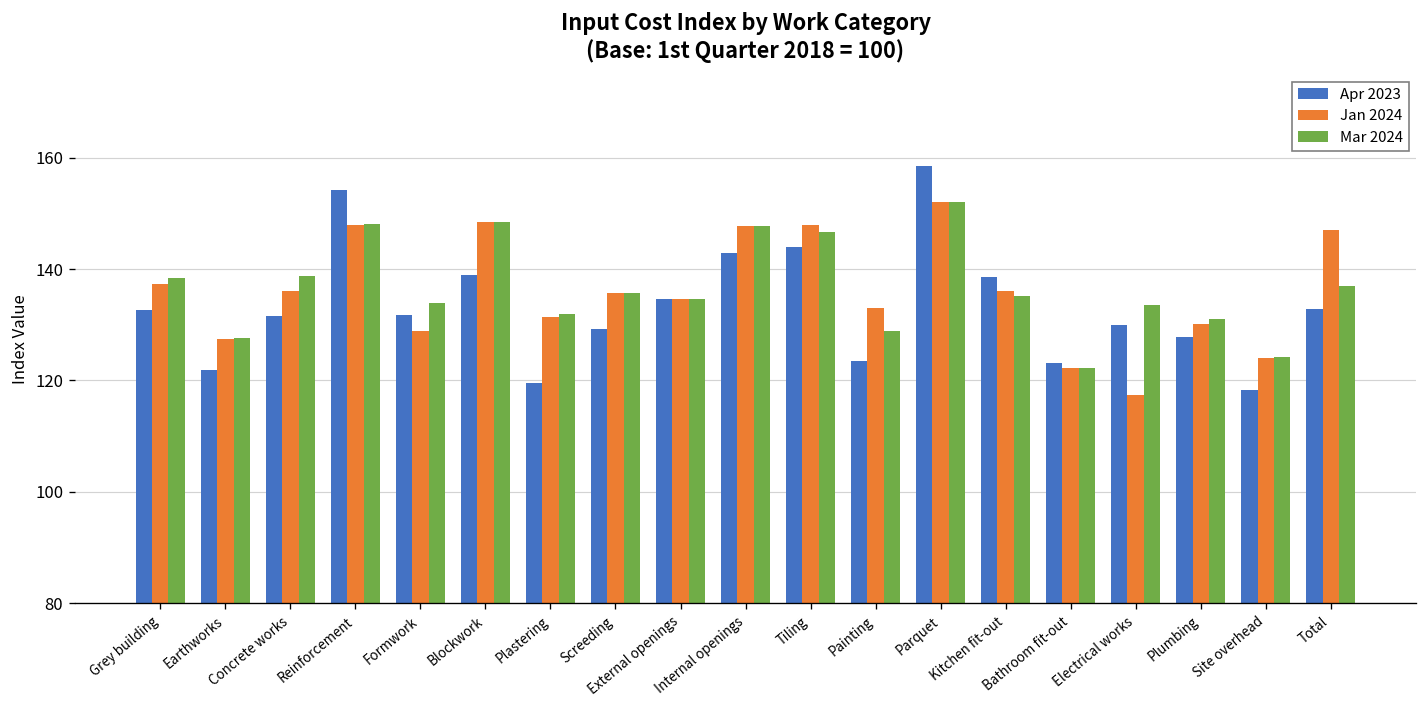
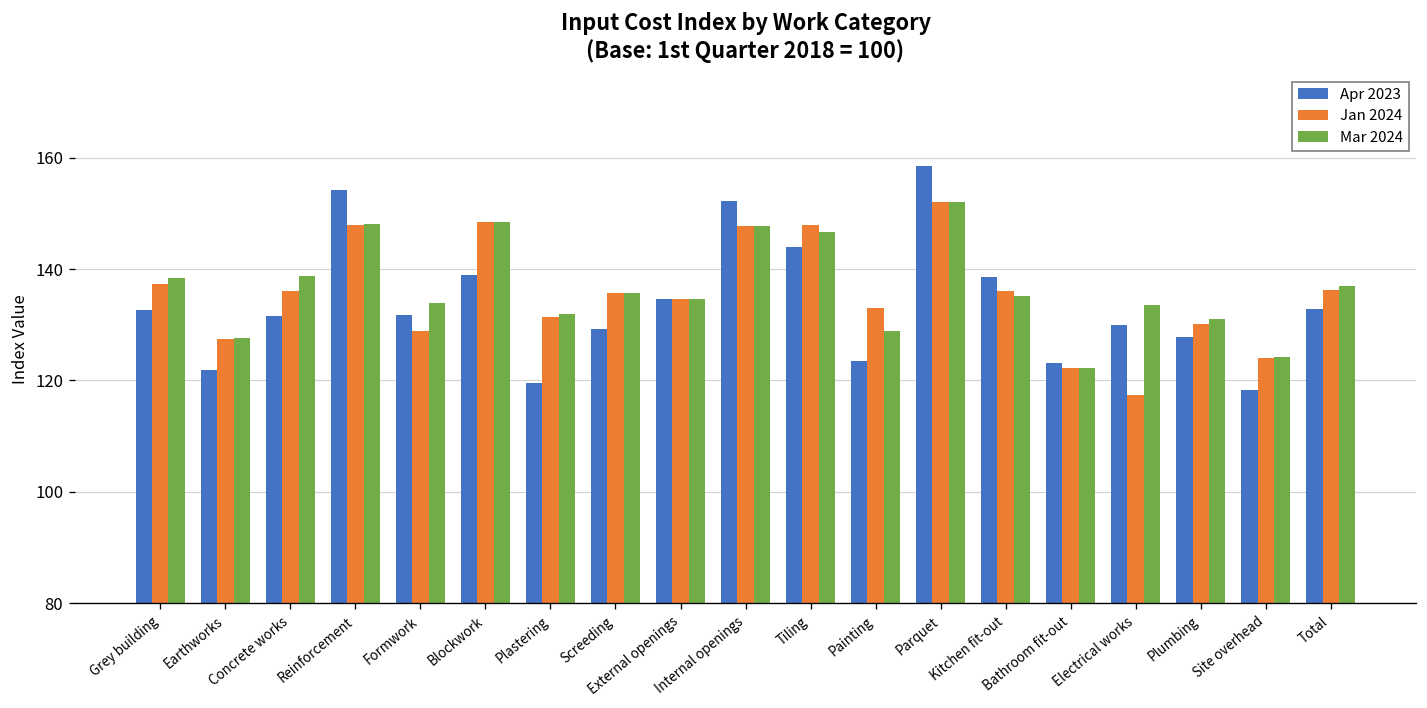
Apr 2023, Internal openings: 143 -> 152
Jan 2024, Total: 147 -> 136
